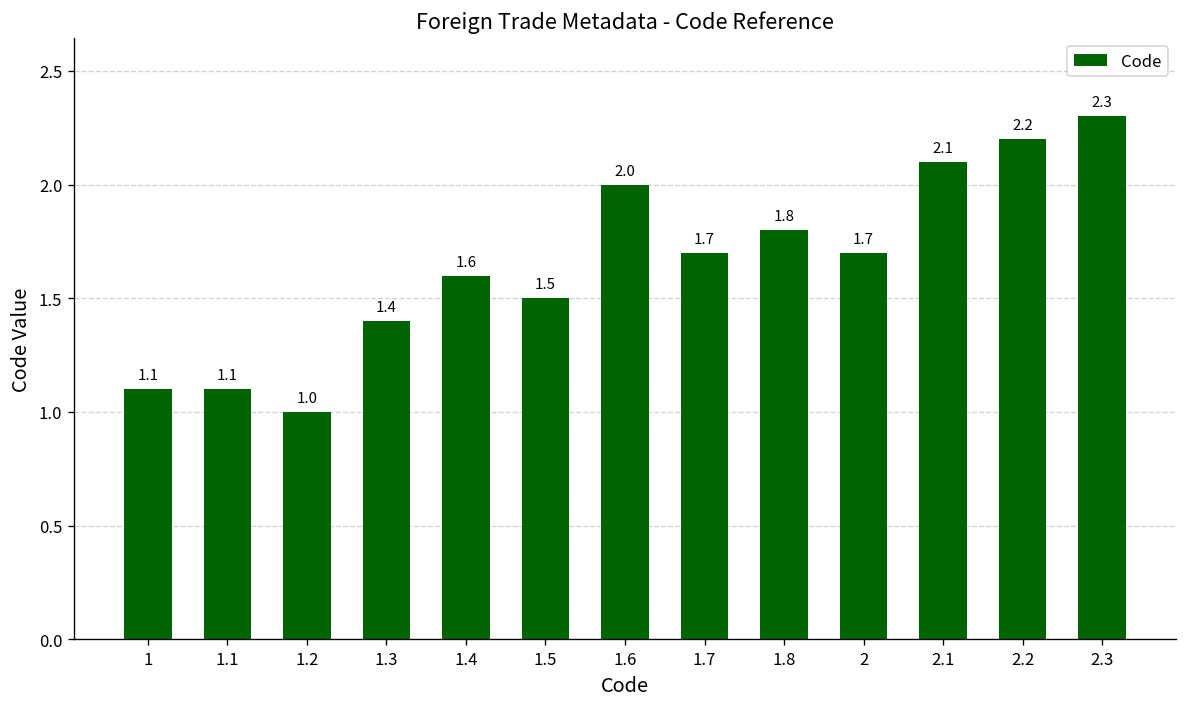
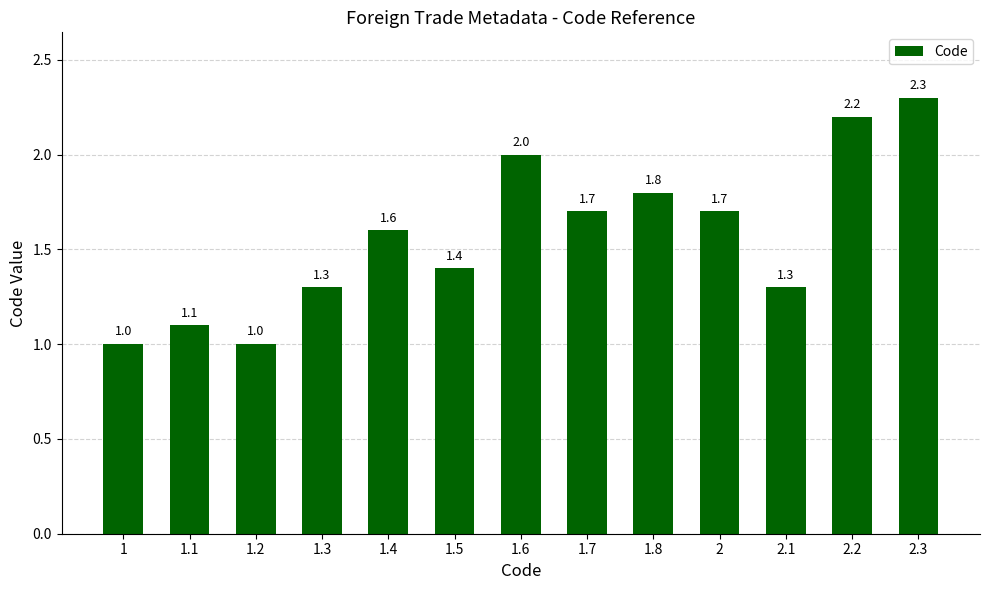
1: 1.1 -> 1.0
1.3: 1.4 -> 1.3
1.5: 1.5 -> 1.4
2.1: 2.1 -> 1.3
